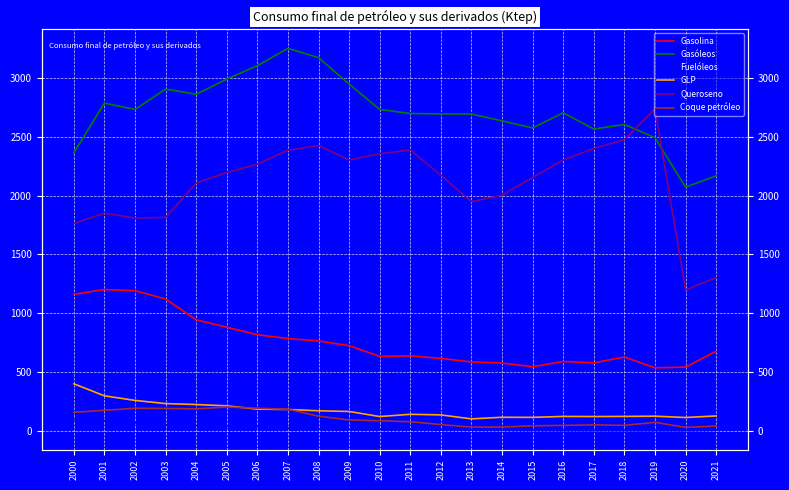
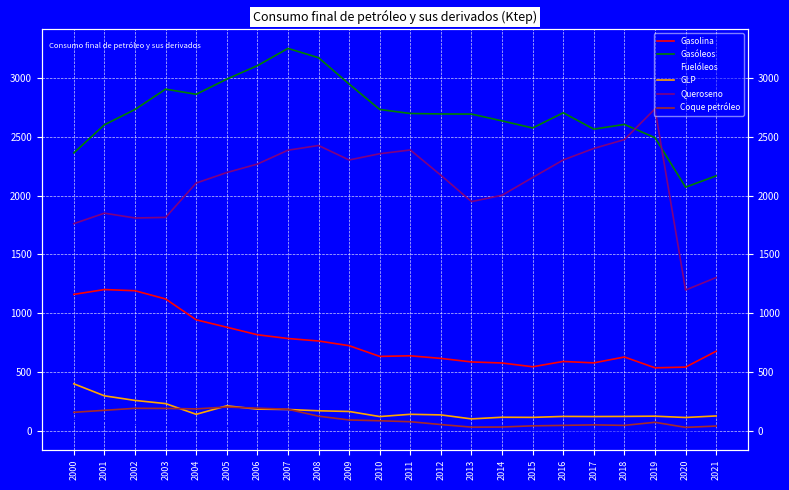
Gasóleos, 2001: 2790 -> 2600
GLP, 2004: 220 -> 140
